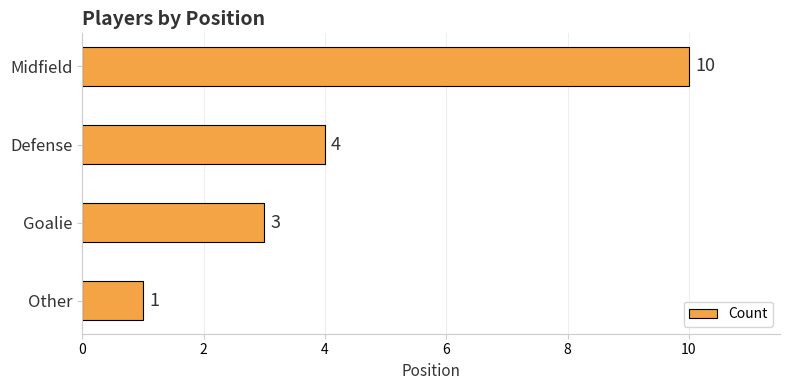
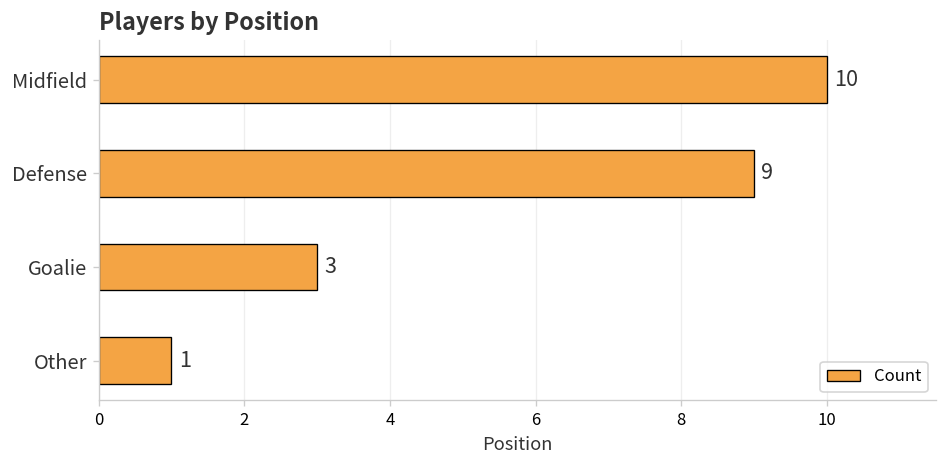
Defense: 4 -> 9
